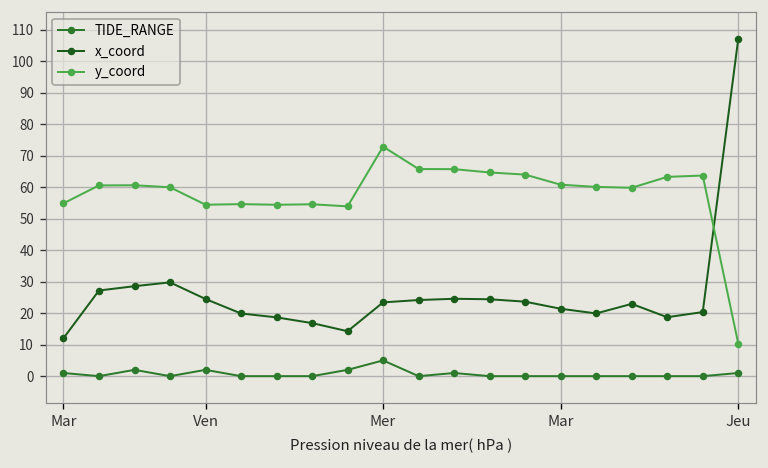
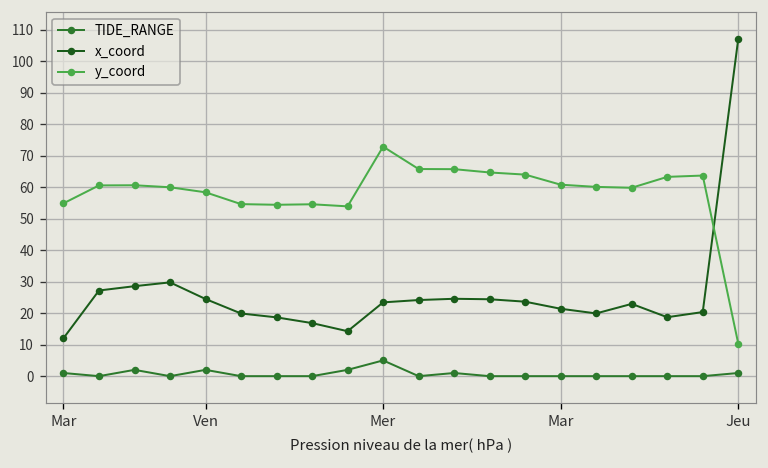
y_coord, Ven: 54 -> 58
